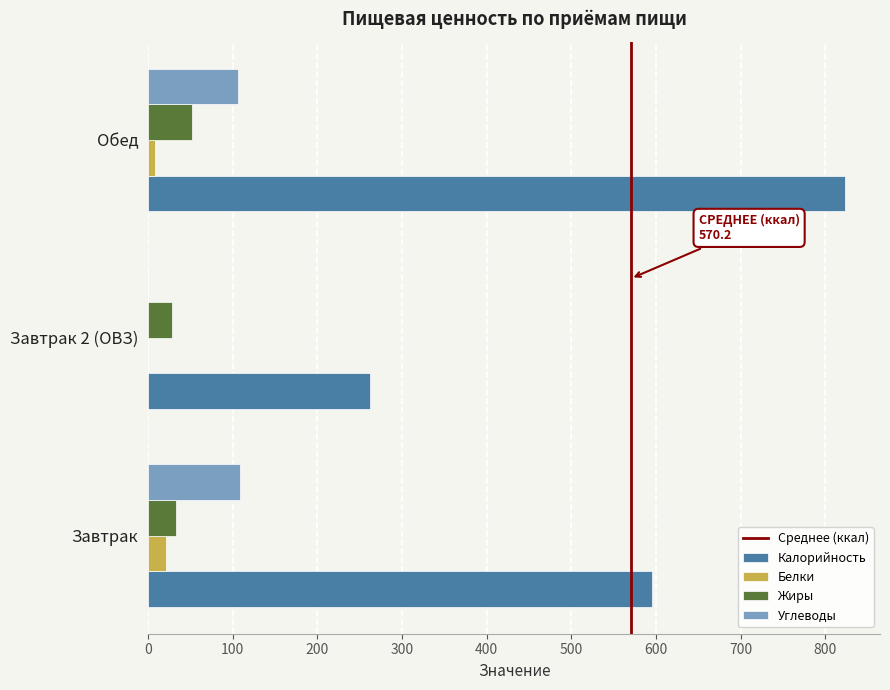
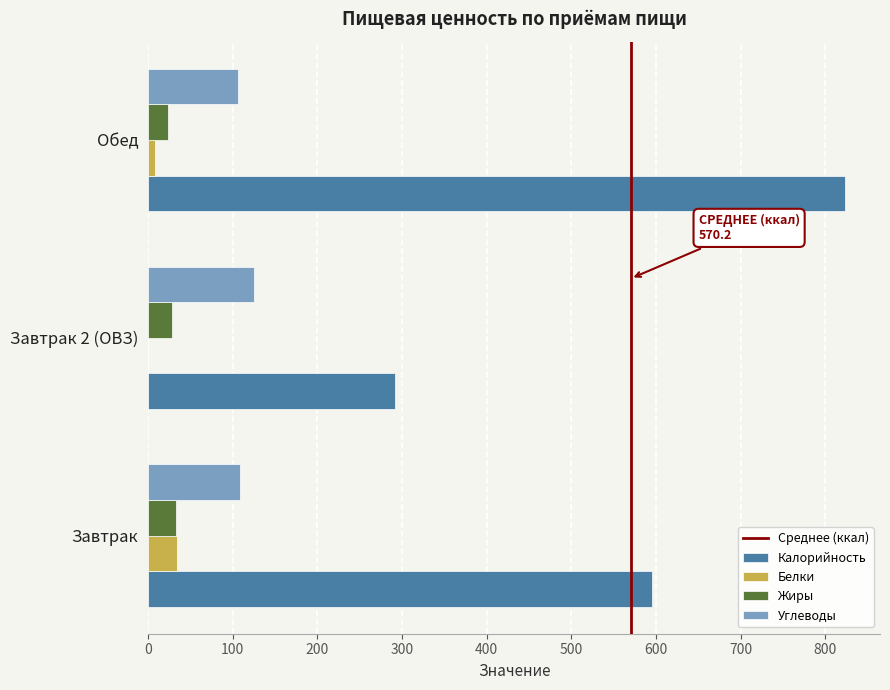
Жиры, Обед: 50 -> 20
Углеводы, Завтрак 2 (ОВЗ): 0 -> 130
Калорийность, Завтрак 2 (ОВЗ): 260 -> 290
Белки, Завтрак: 20 -> 30
